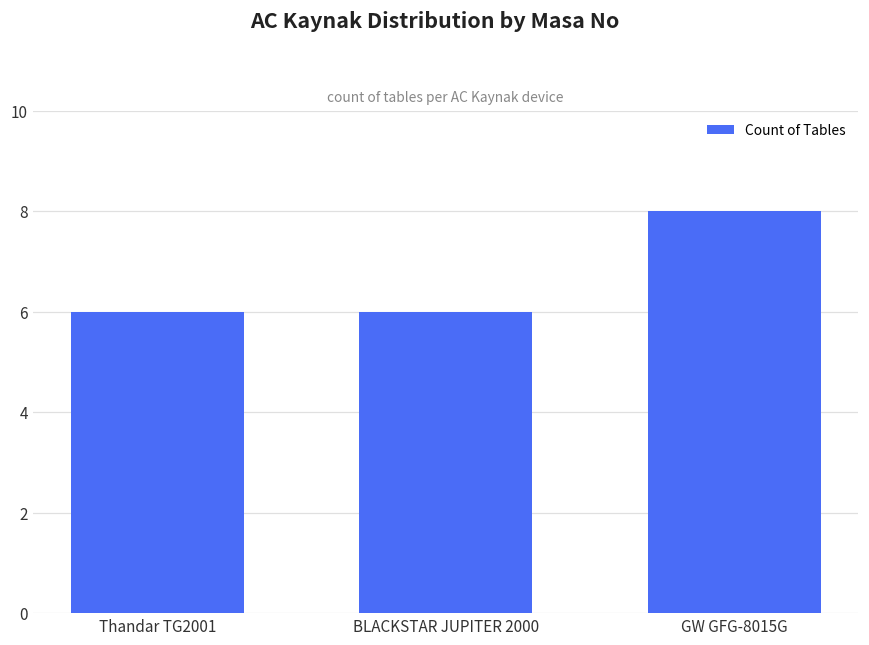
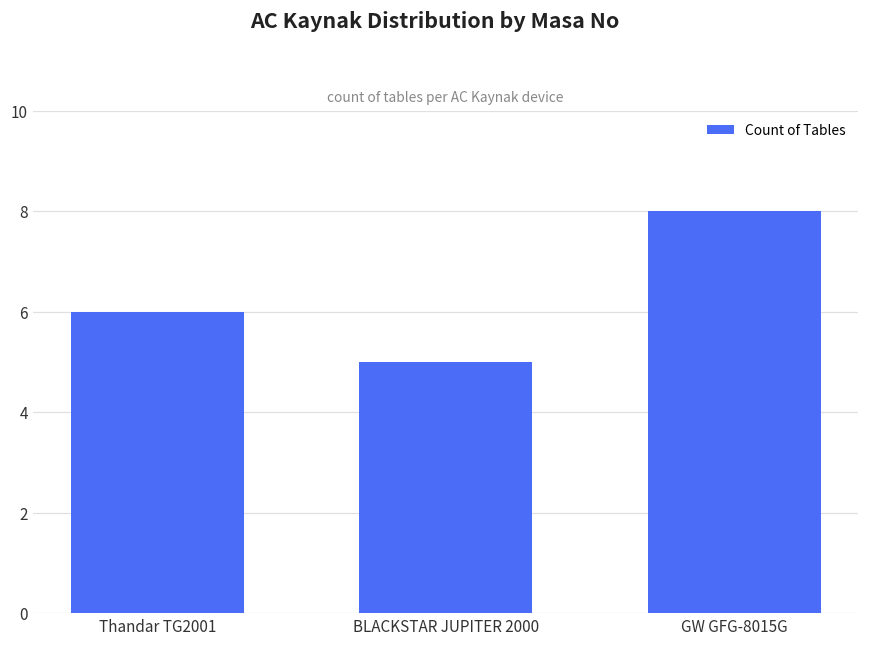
BLACKSTAR JUPITER 2000: 6 -> 5
